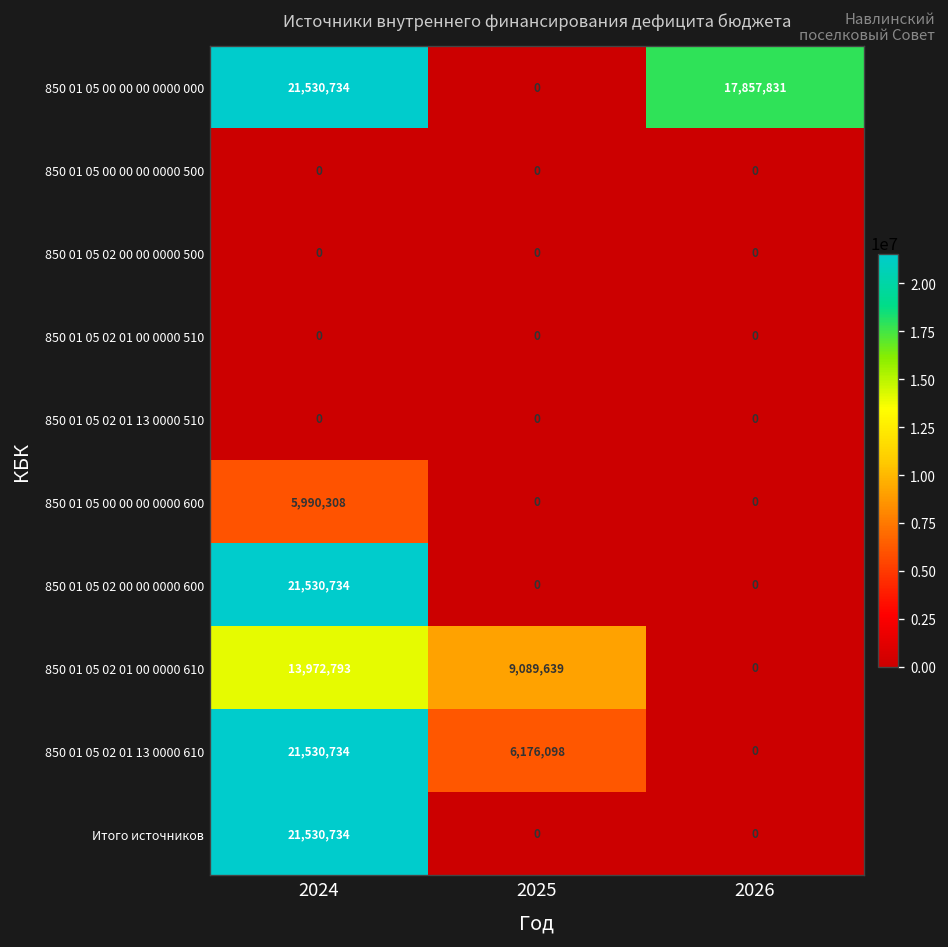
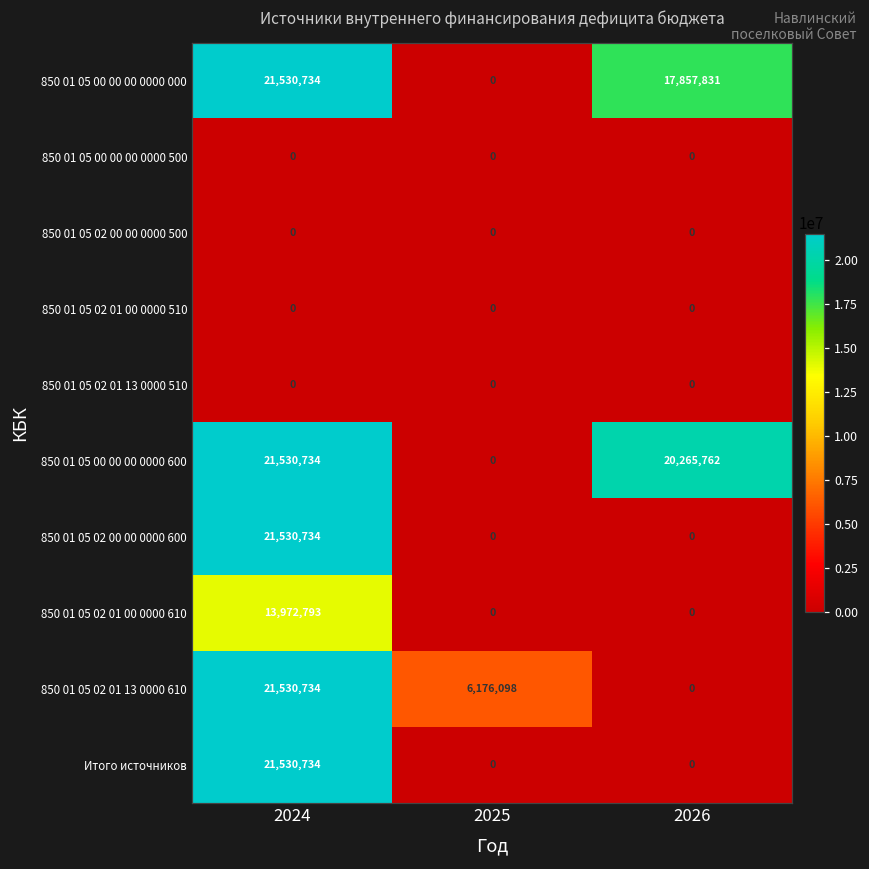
850 01 05 00 00 00 0000 600, 2024: 5,990,308 -> 21,530,734
850 01 05 00 00 00 0000 600, 2026: 0 -> 20,265,762
850 01 05 02 01 00 0000 610, 2025: 9,089,639 -> 0
